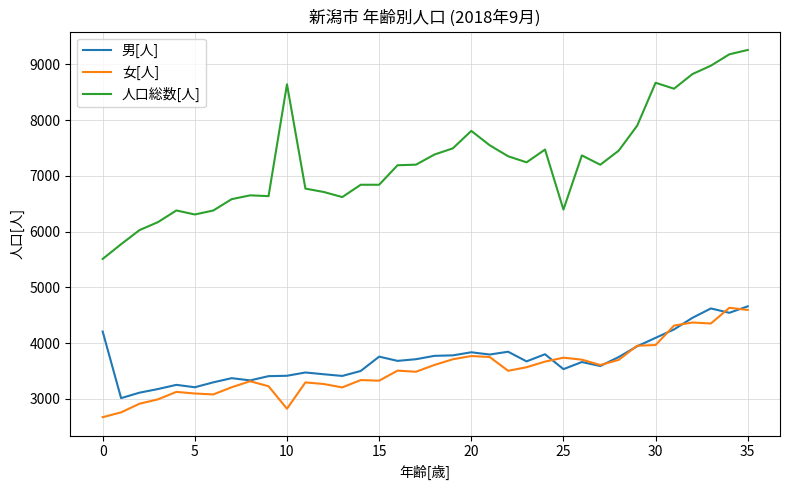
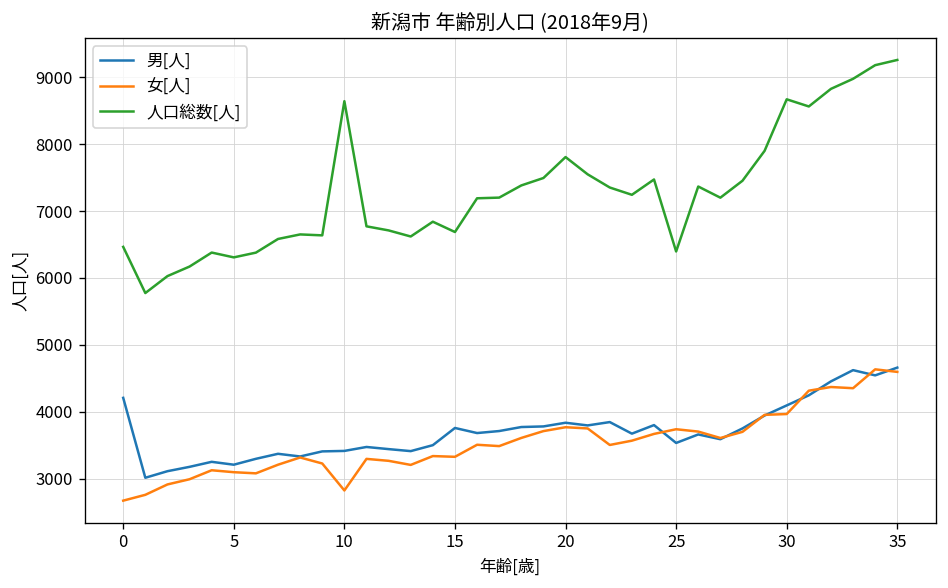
人口総数[人], 0: 5500 -> 6500
人口総数[人], 15: 6800 -> 6700
